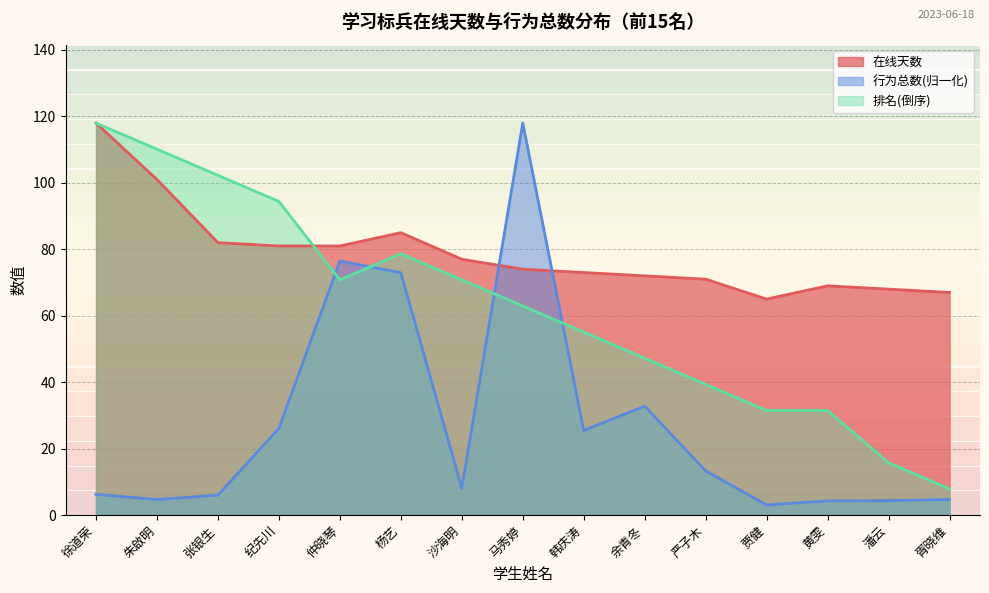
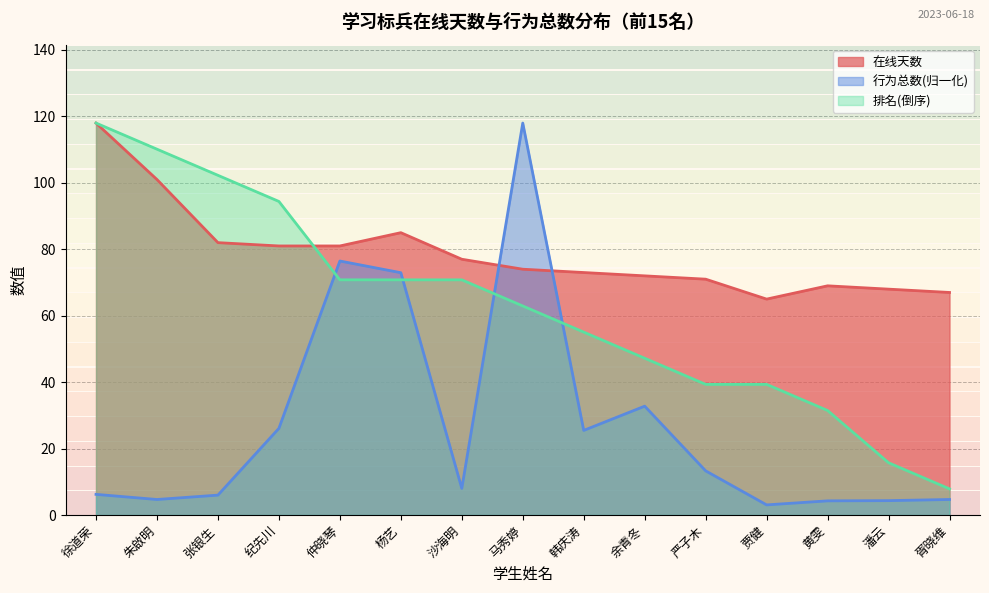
排名(倒序), 杨艺: 79 -> 71
排名(倒序), 贾健: 31 -> 39
